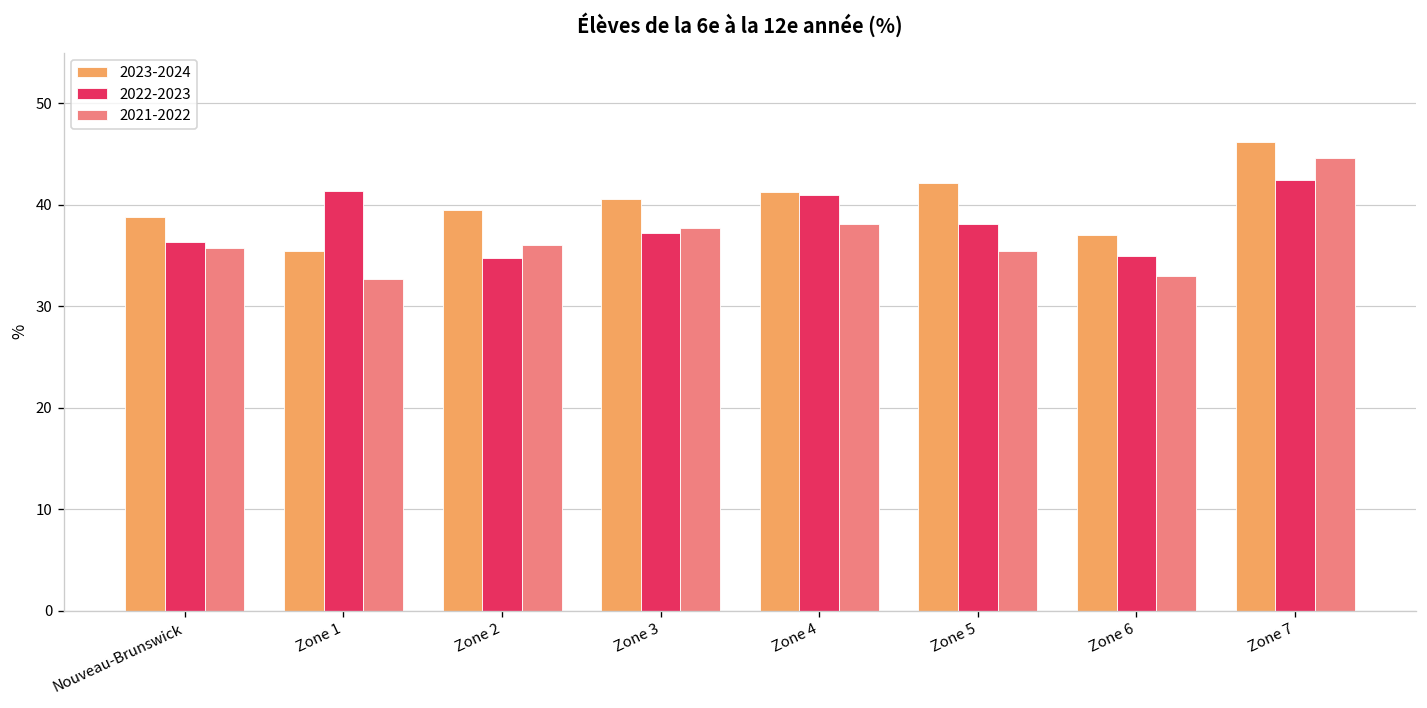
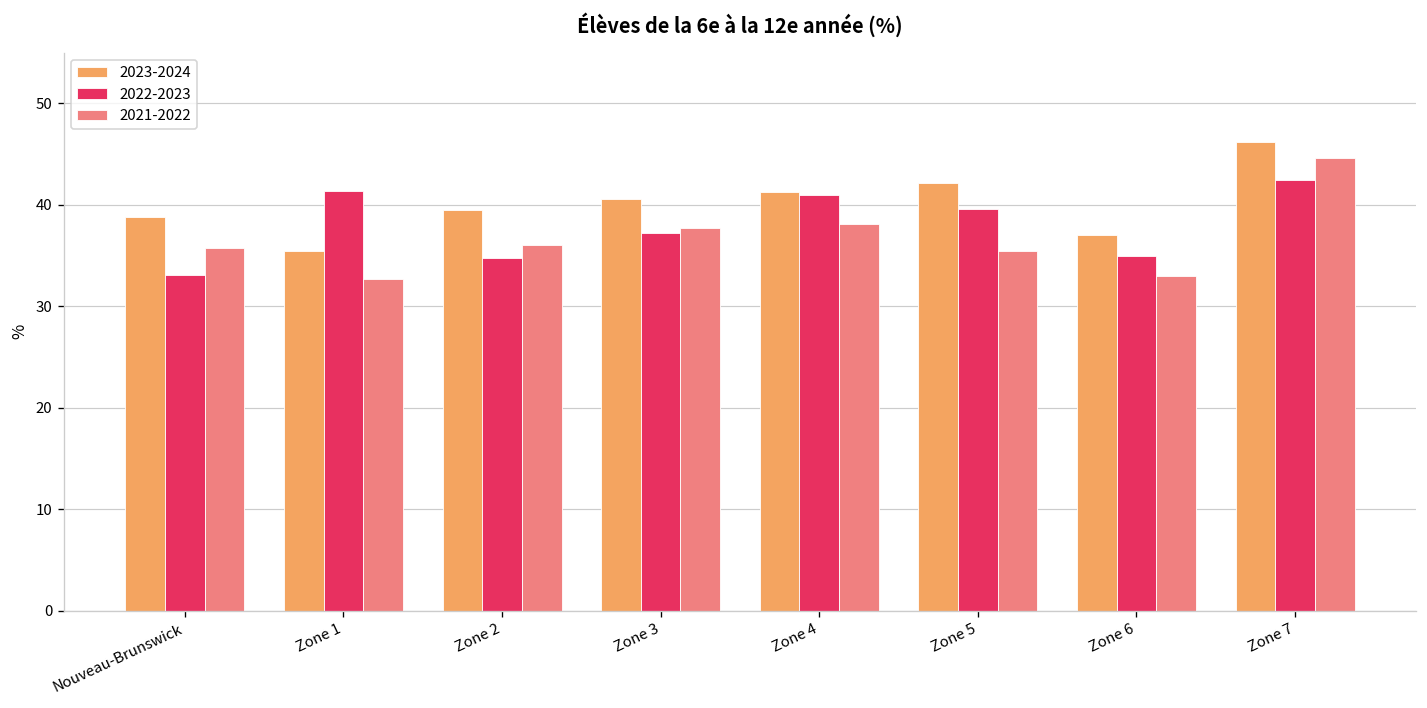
2022-2023, Nouveau-Brunswick: 36 -> 33
2022-2023, Zone 5: 38 -> 40
